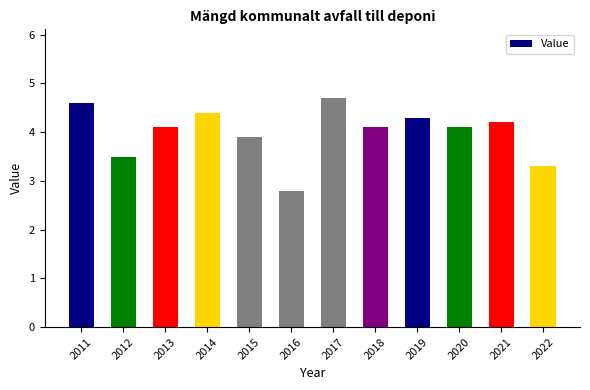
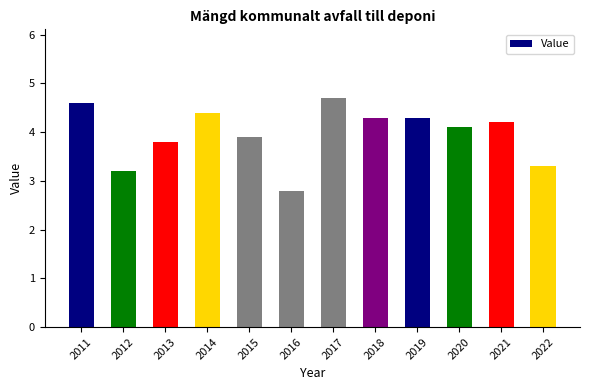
2012: 3.5 -> 3.2
2013: 4.1 -> 3.8
2018: 4.1 -> 4.3
